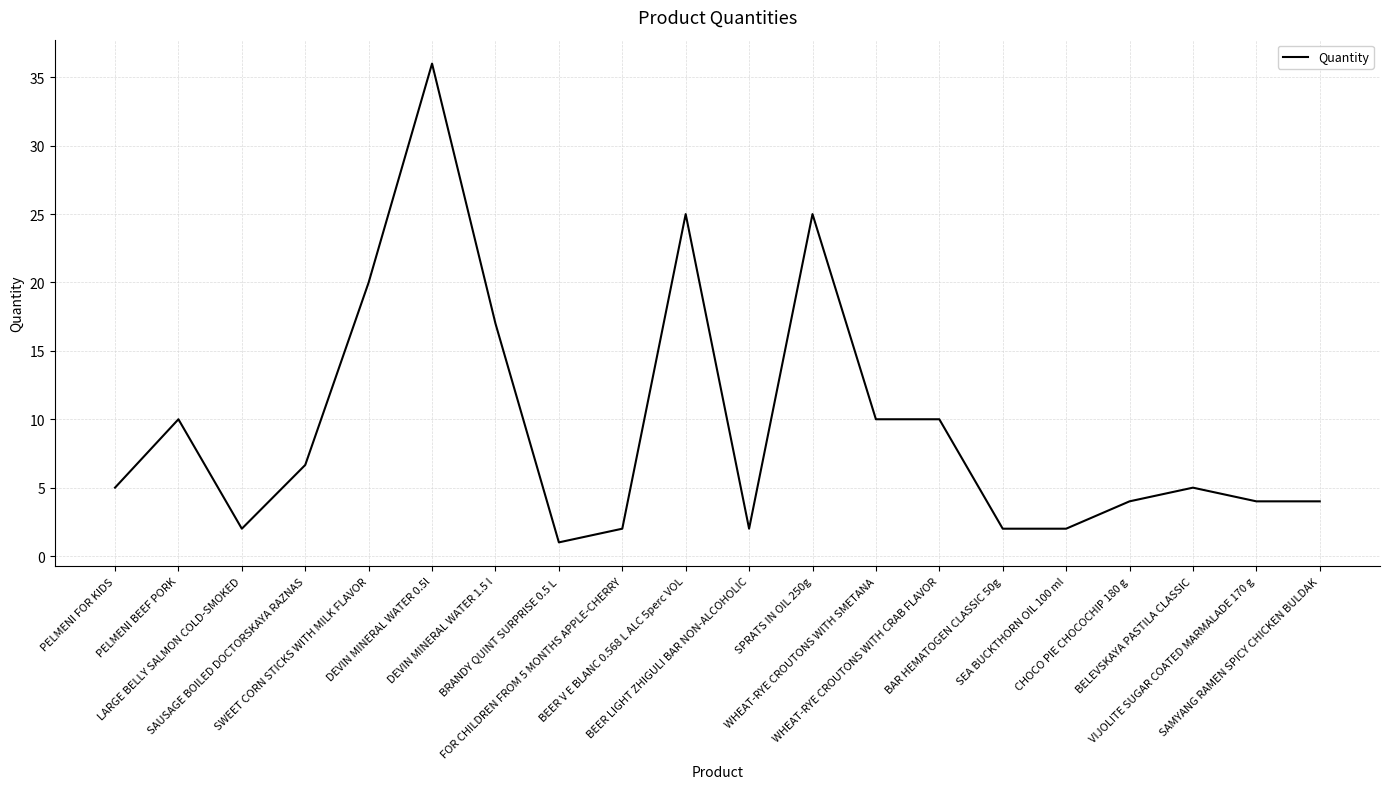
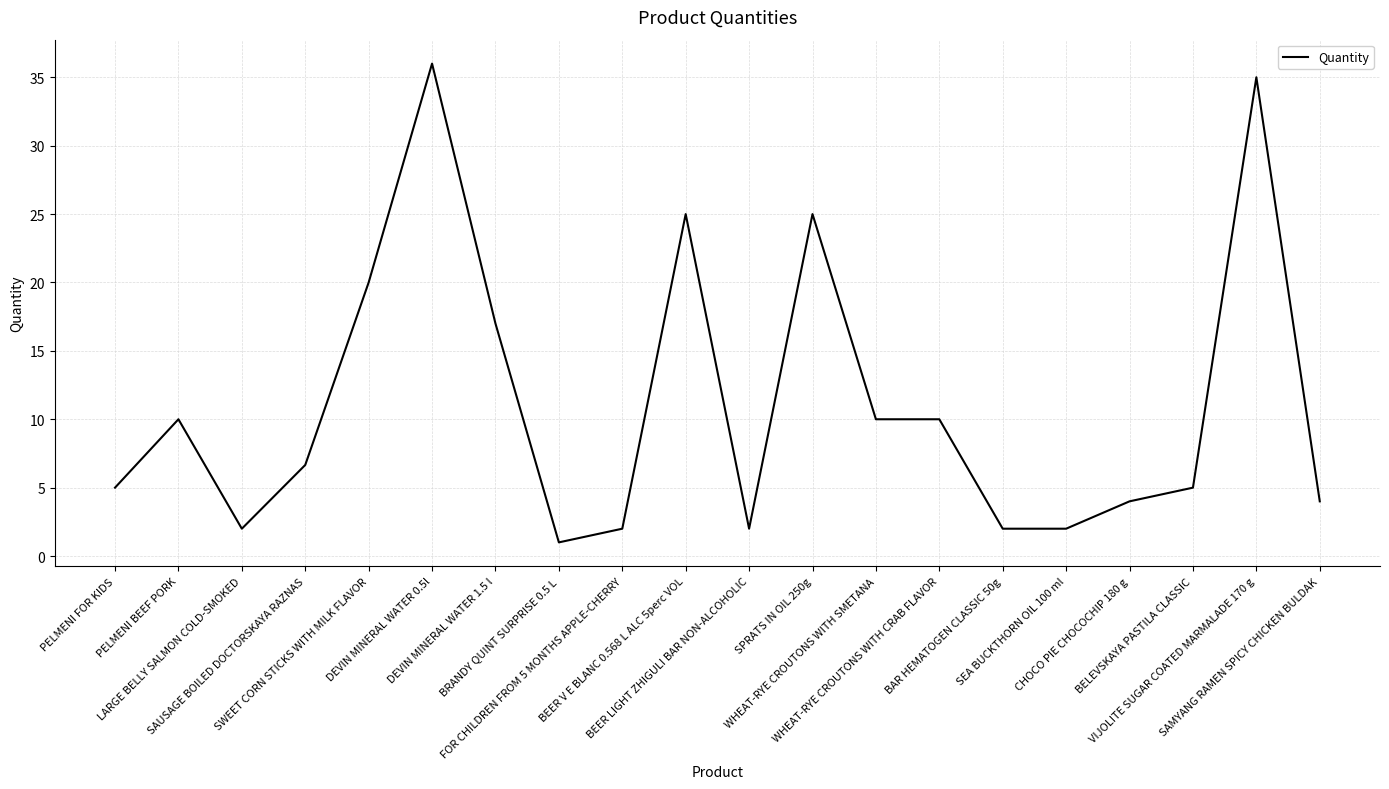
VIJOLITE SUGAR COATED MARMALADE 170 g: 4 -> 35
